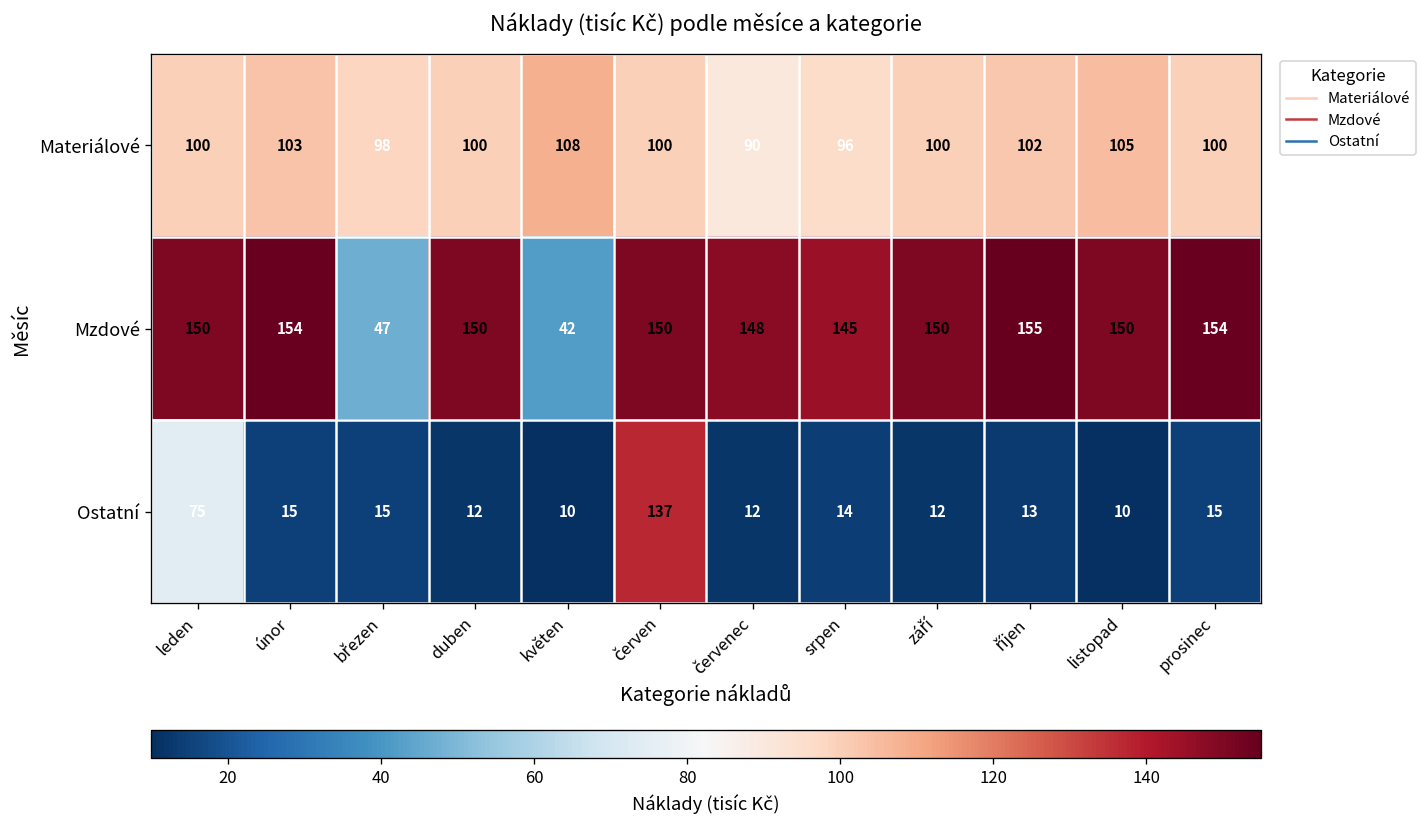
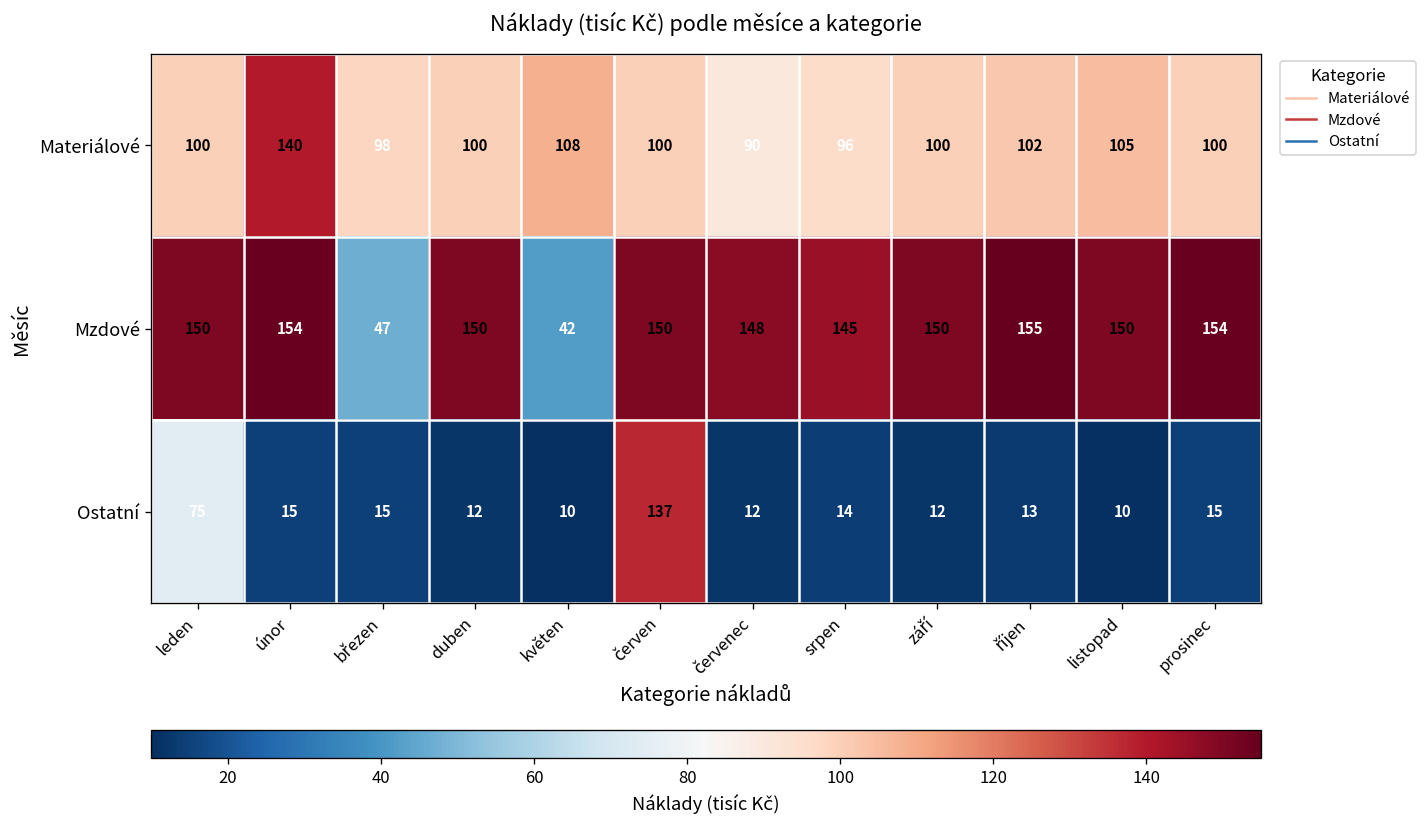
Materiálové, únor: 103 -> 140
